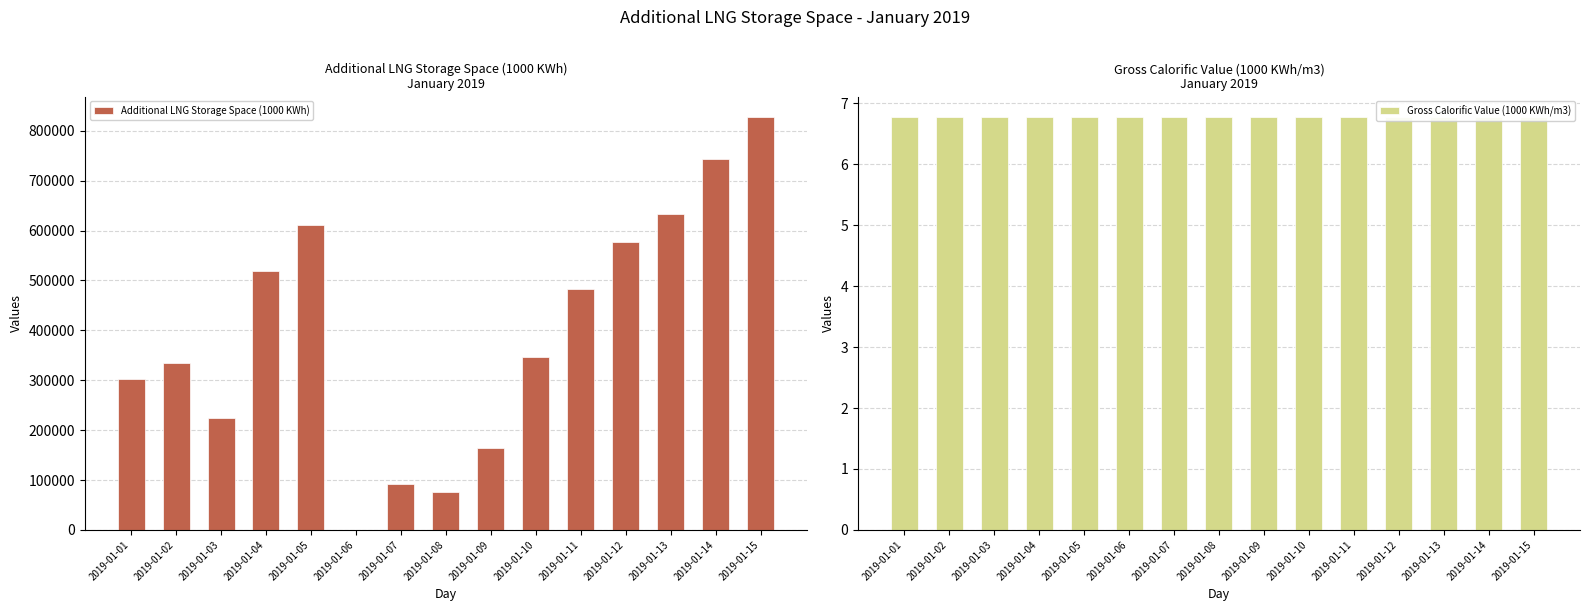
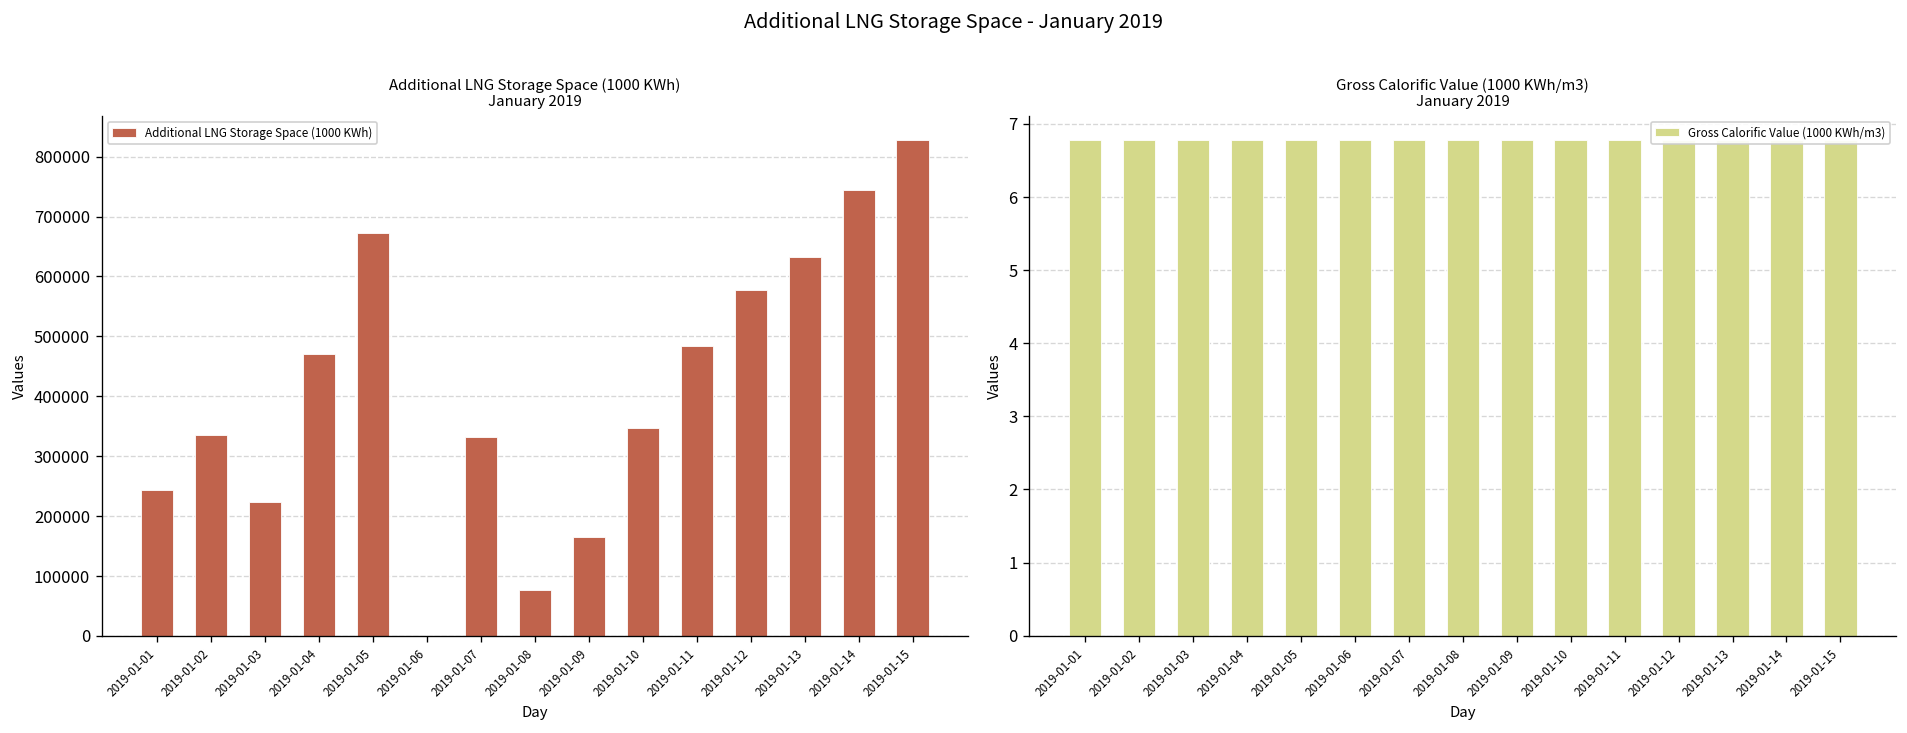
Additional LNG Storage Space (1000 KWh) January 2019, 2019-01-01: 300000 -> 240000
Additional LNG Storage Space (1000 KWh) January 2019, 2019-01-04: 520000 -> 470000
Additional LNG Storage Space (1000 KWh) January 2019, 2019-01-05: 610000 -> 670000
Additional LNG Storage Space (1000 KWh) January 2019, 2019-01-07: 90000 -> 330000
